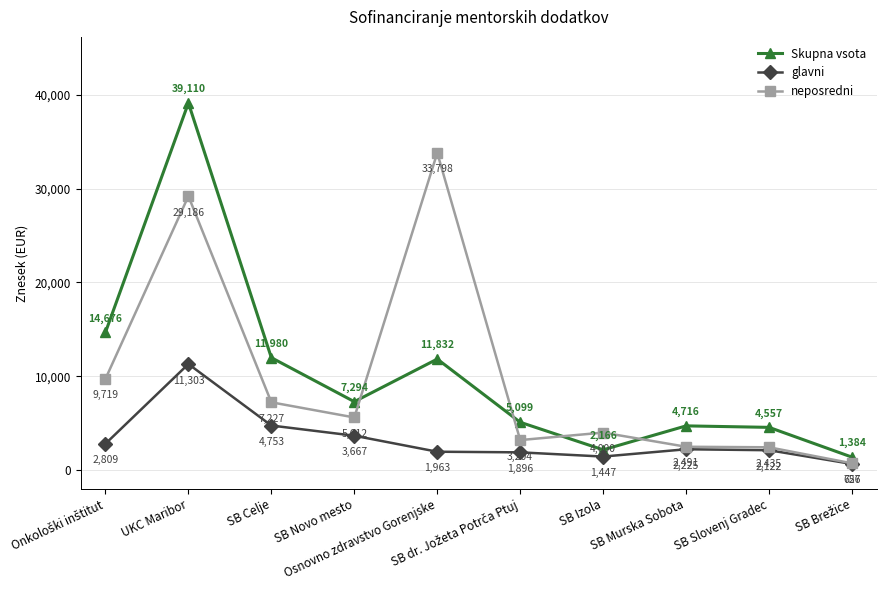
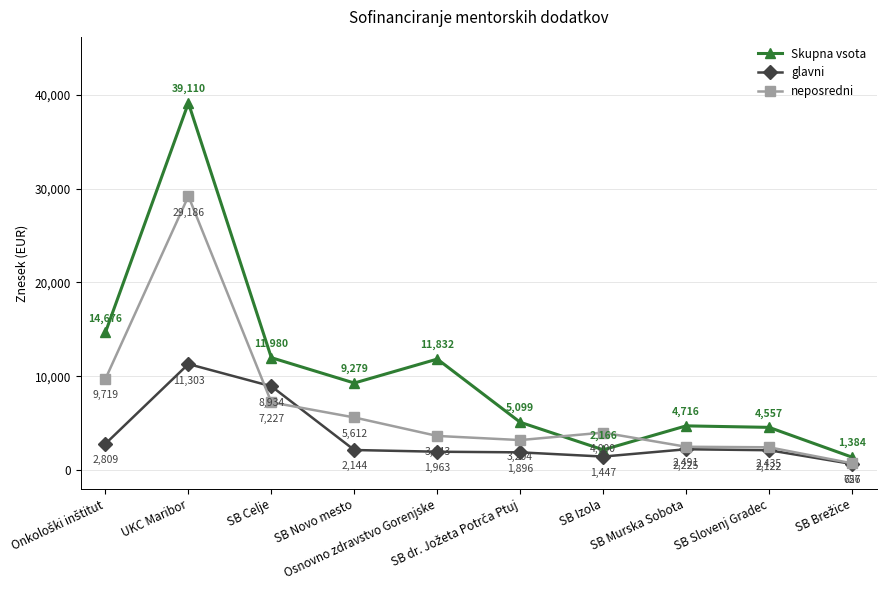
glavni, SB Celje: 4,753 -> 8,934
Skupna vsota, SB Novo mesto: 7,294 -> 9,279
glavni, SB Novo mesto: 3,667 -> 2,144
neposredni, Osnovno zdravstvo Gorenjske: 33,798 -> 3,643
